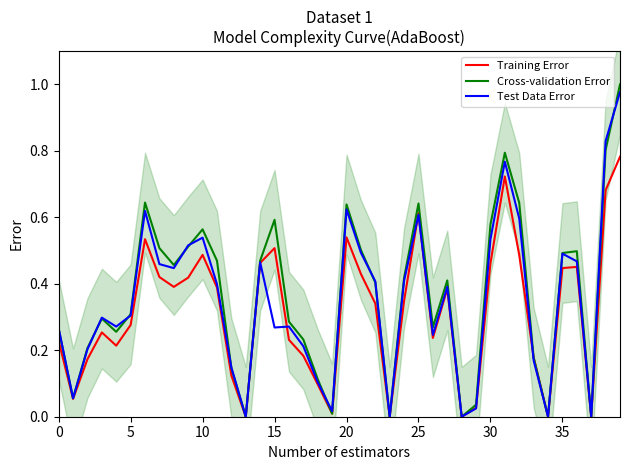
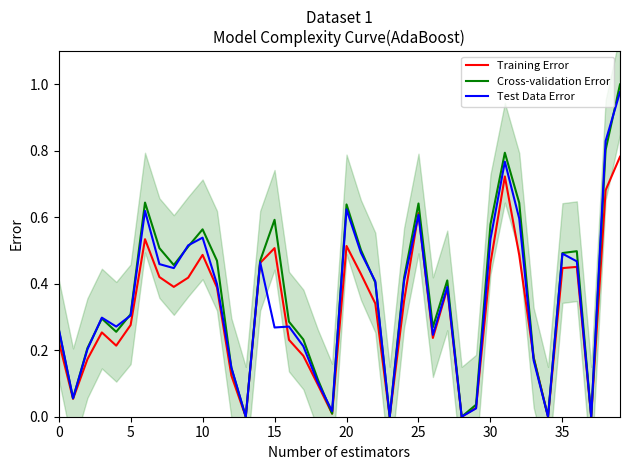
Training Error, 20: 0.54 -> 0.51
